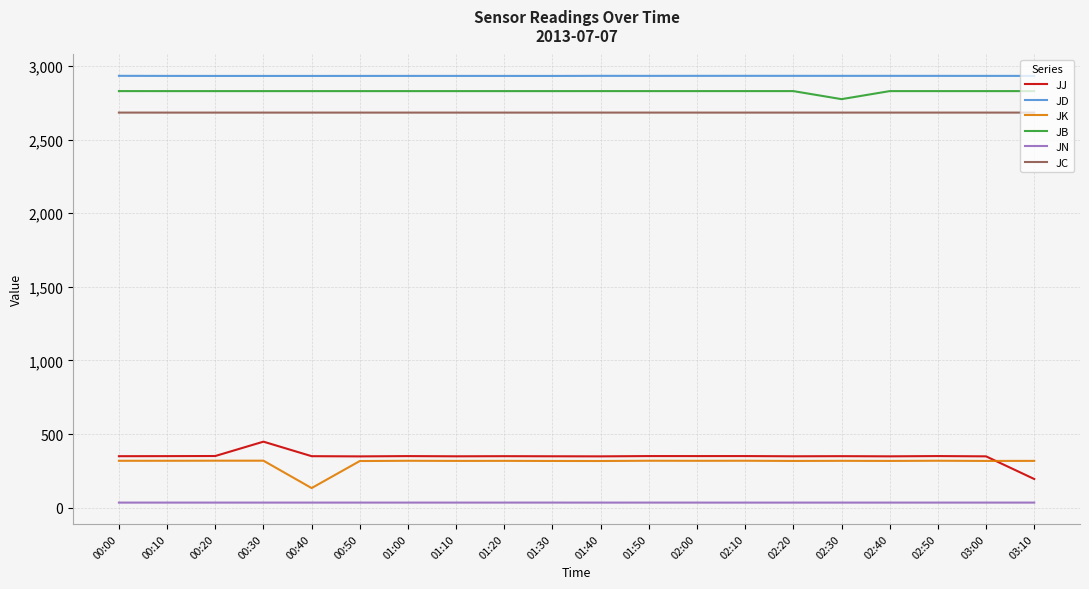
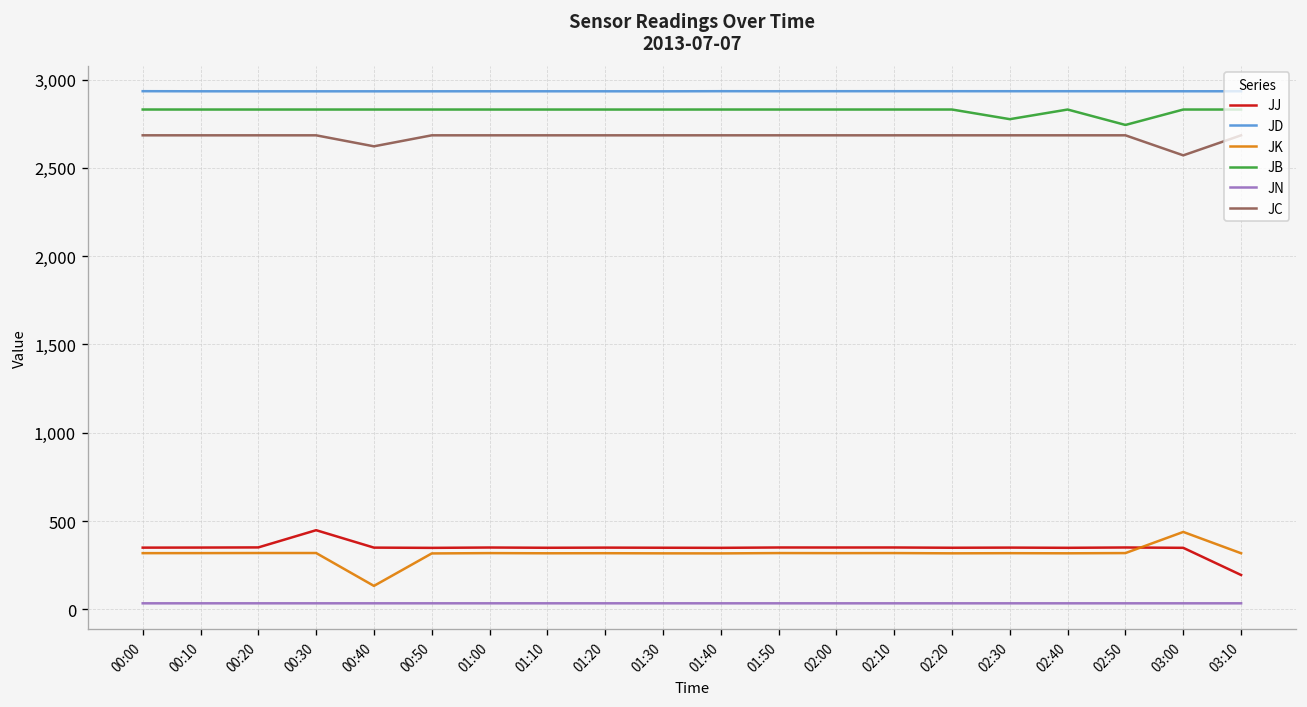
JC, 00:40: 2,680 -> 2,620
JB, 02:50: 2,830 -> 2,740
JK, 03:00: 320 -> 440
JC, 03:00: 2,680 -> 2,570
